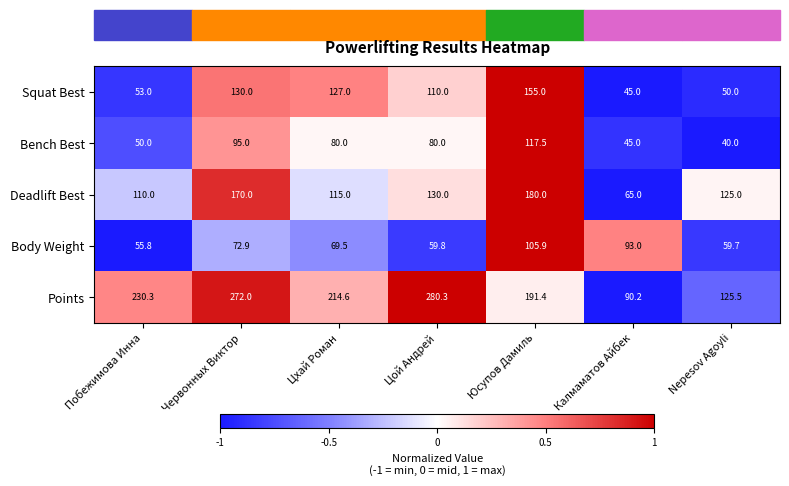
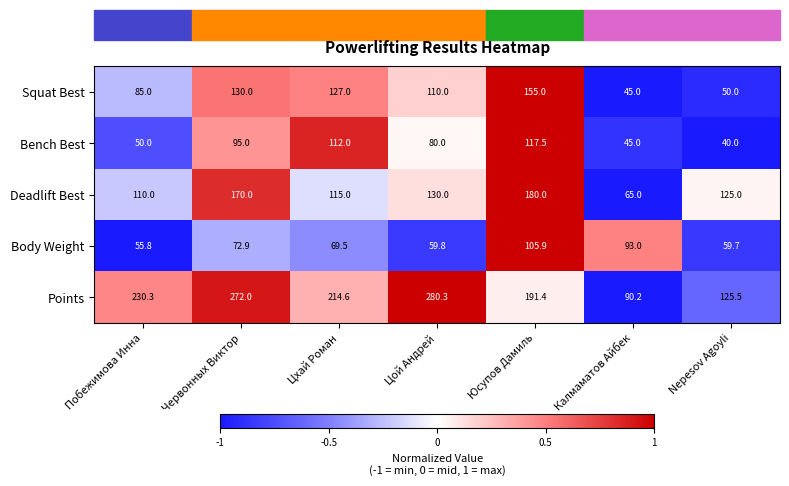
Squat Best, Побежимова Инна: 53.0 -> 85.0
Bench Best, Цхай Роман: 80.0 -> 112.0
